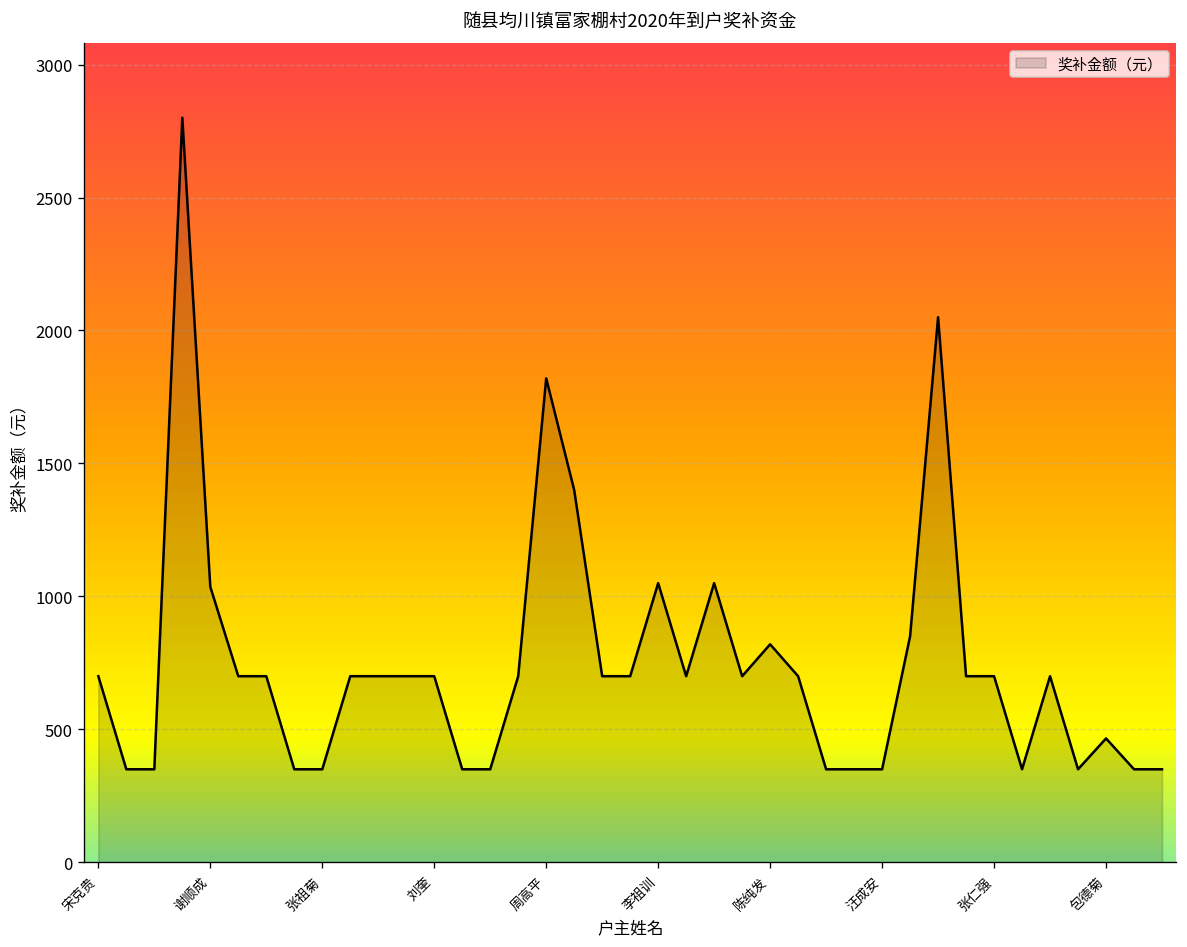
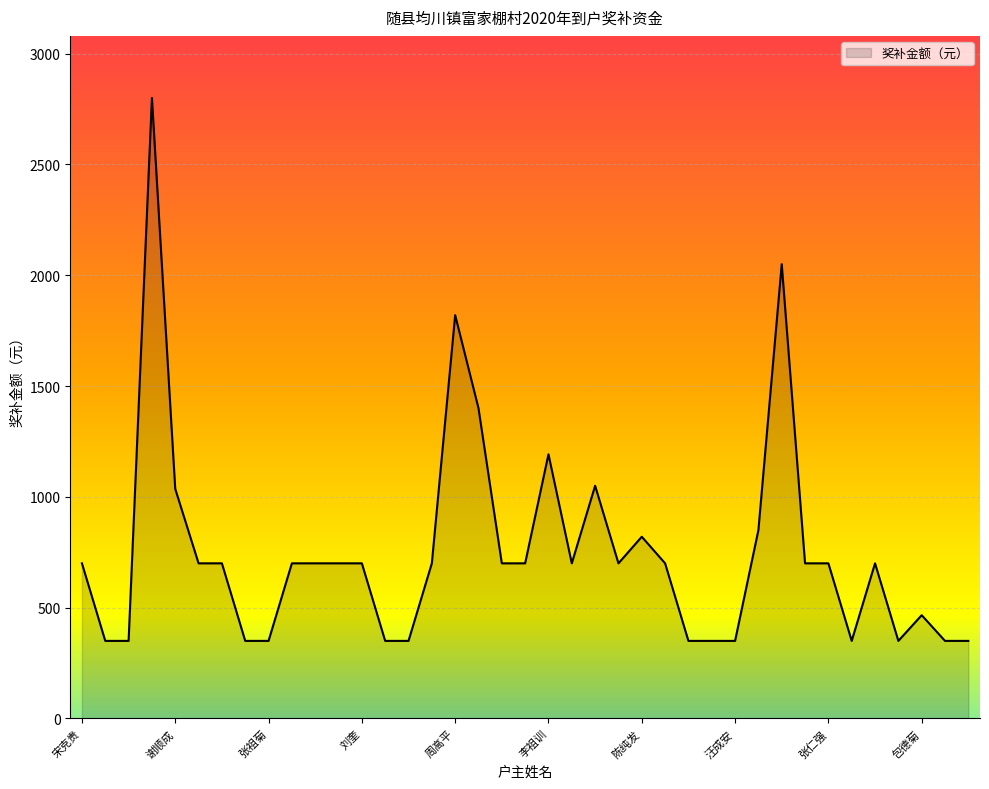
李祖训: 1050 -> 1190
